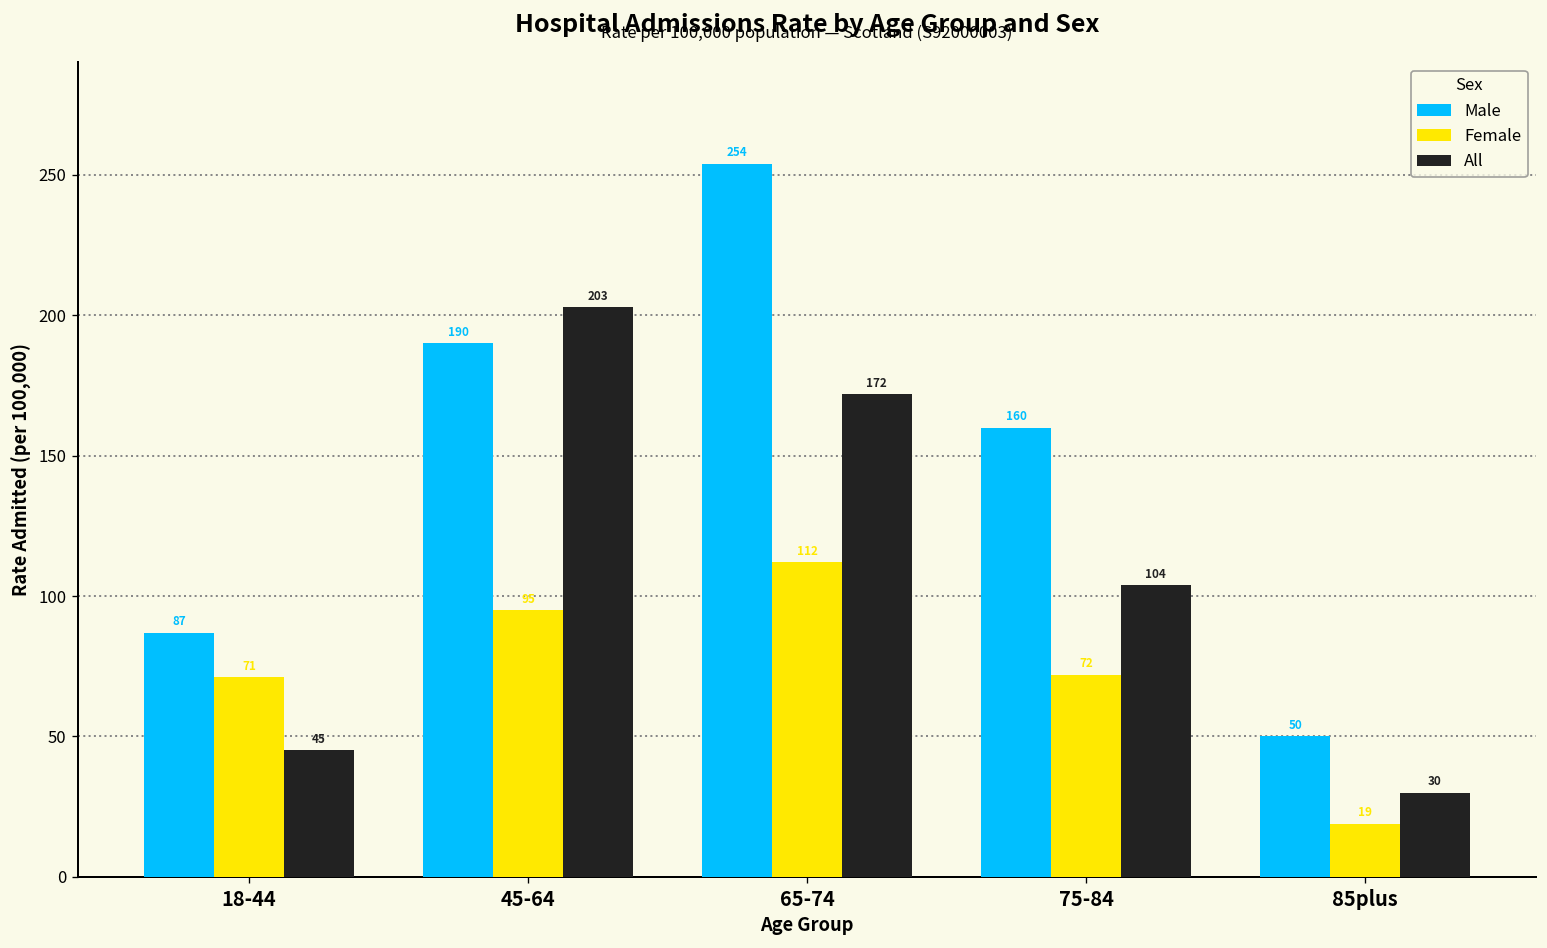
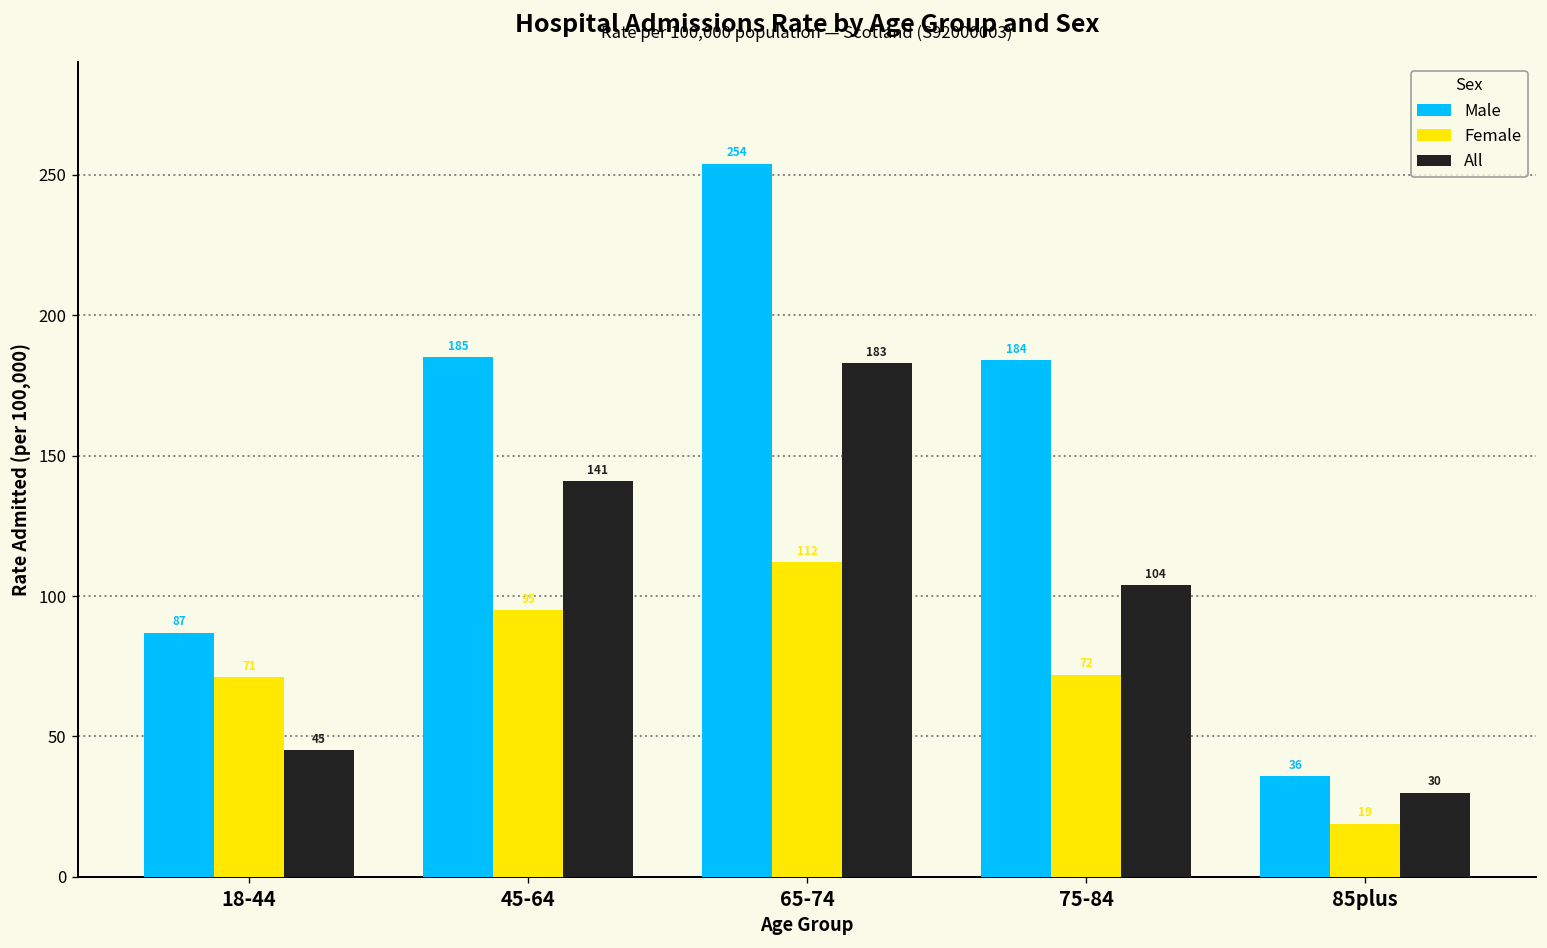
Male, 45-64: 190 -> 185
All, 45-64: 203 -> 141
All, 65-74: 172 -> 183
Male, 75-84: 160 -> 184
Male, 85plus: 50 -> 36
